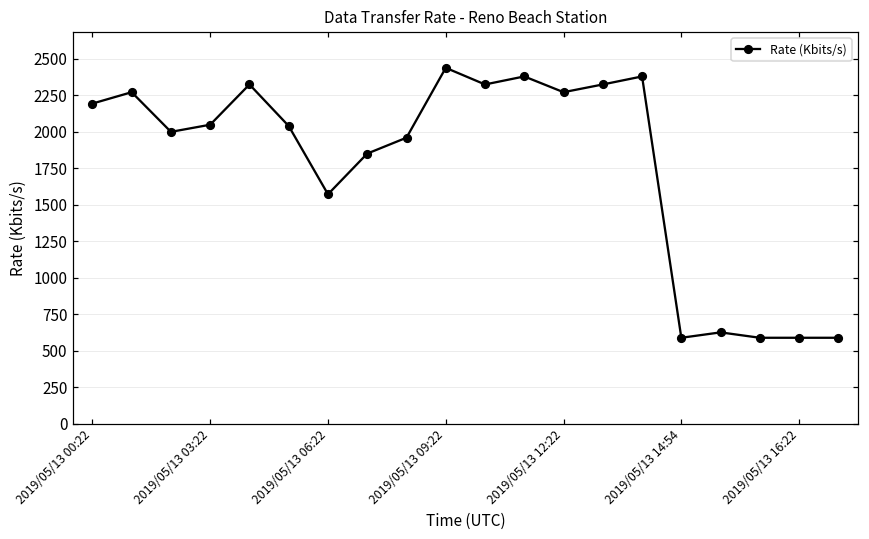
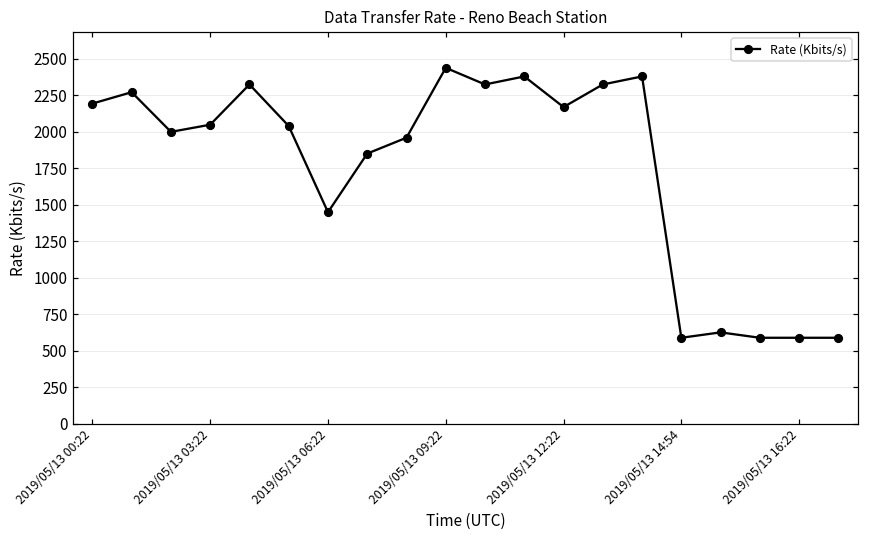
2019/05/13 06:22: 1570 -> 1450
2019/05/13 12:22: 2270 -> 2170
